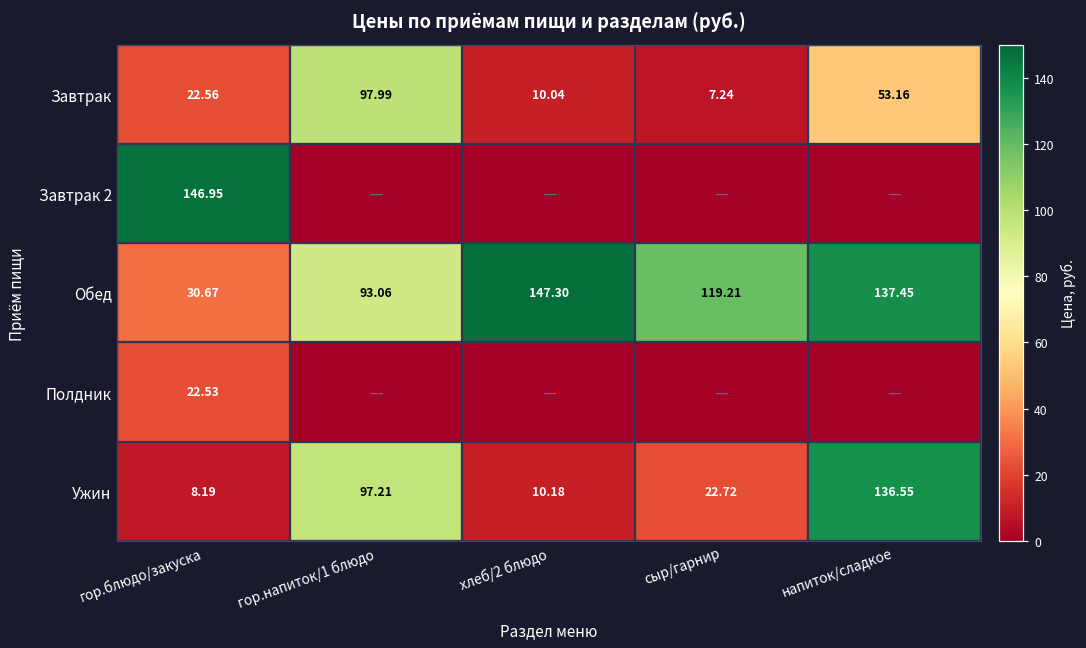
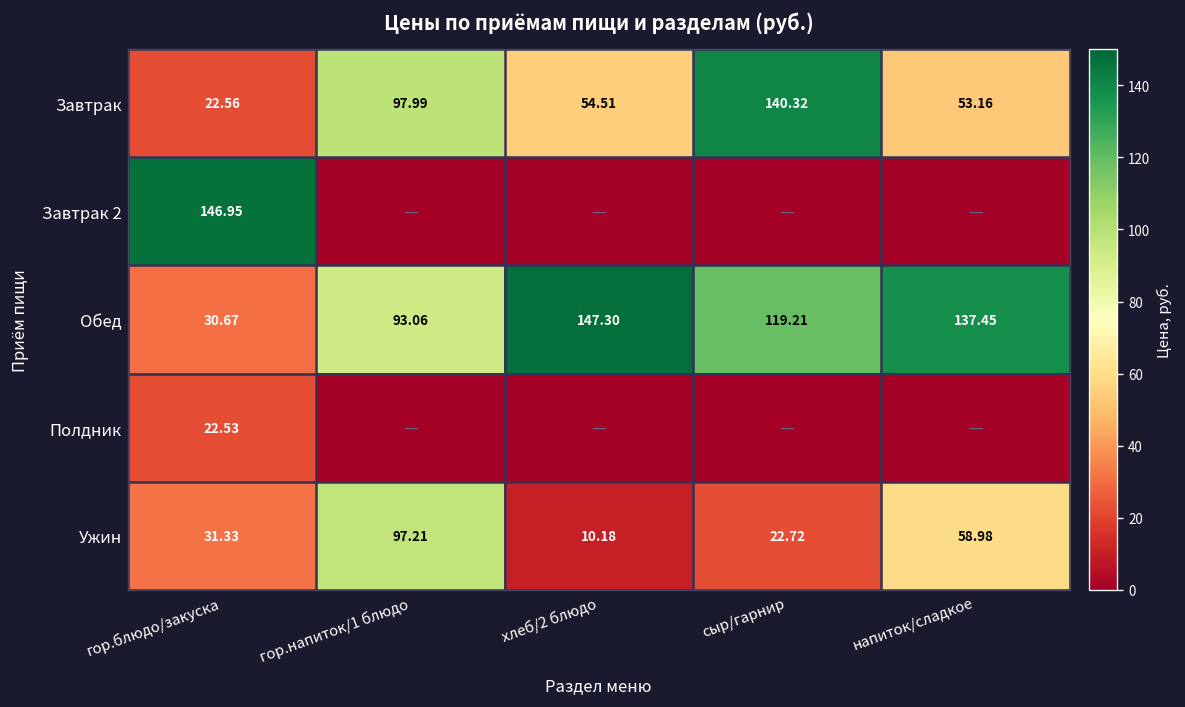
Завтрак, хлеб/2 блюдо: 10.04 -> 54.51
Завтрак, сыр/гарнир: 7.24 -> 140.32
Ужин, гор.блюдо/закуска: 8.19 -> 31.33
Ужин, напиток/сладкое: 136.55 -> 58.98
